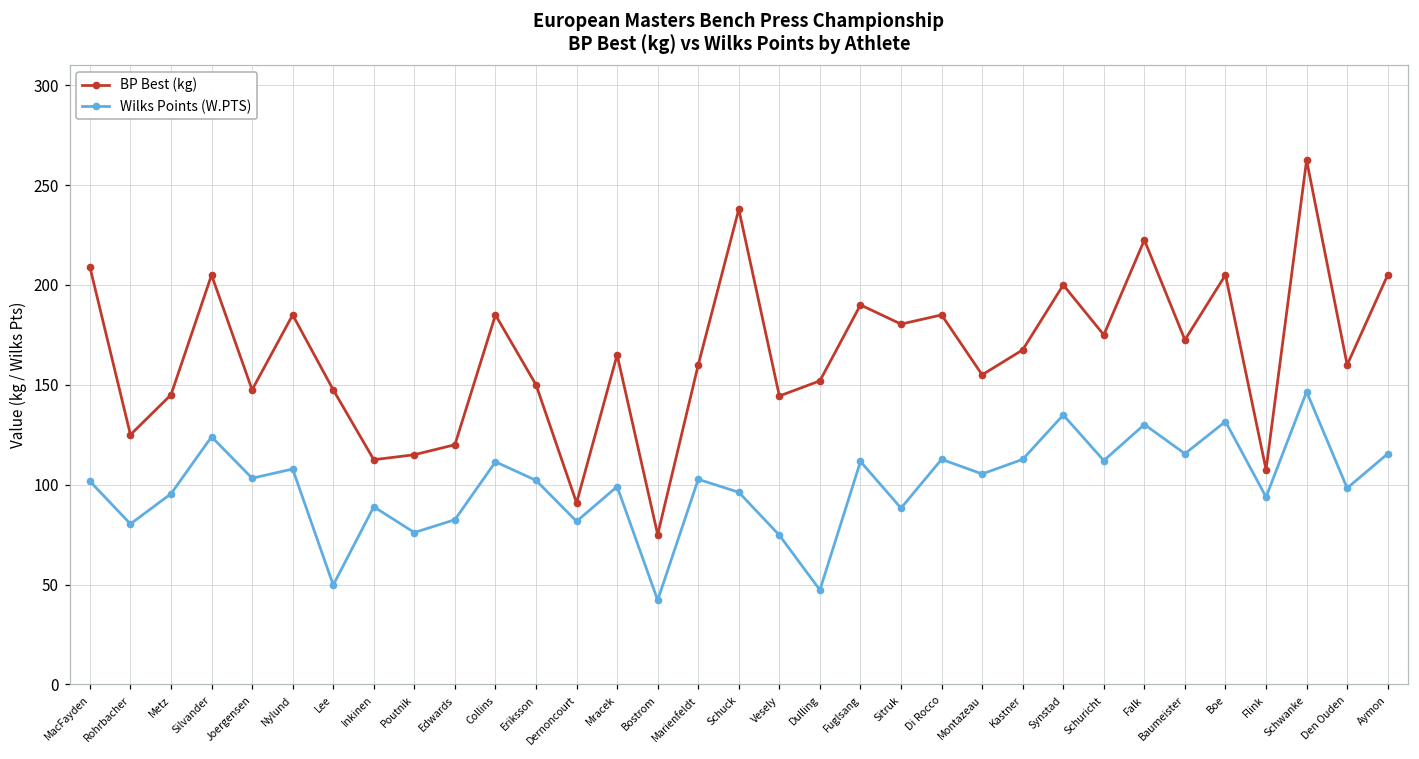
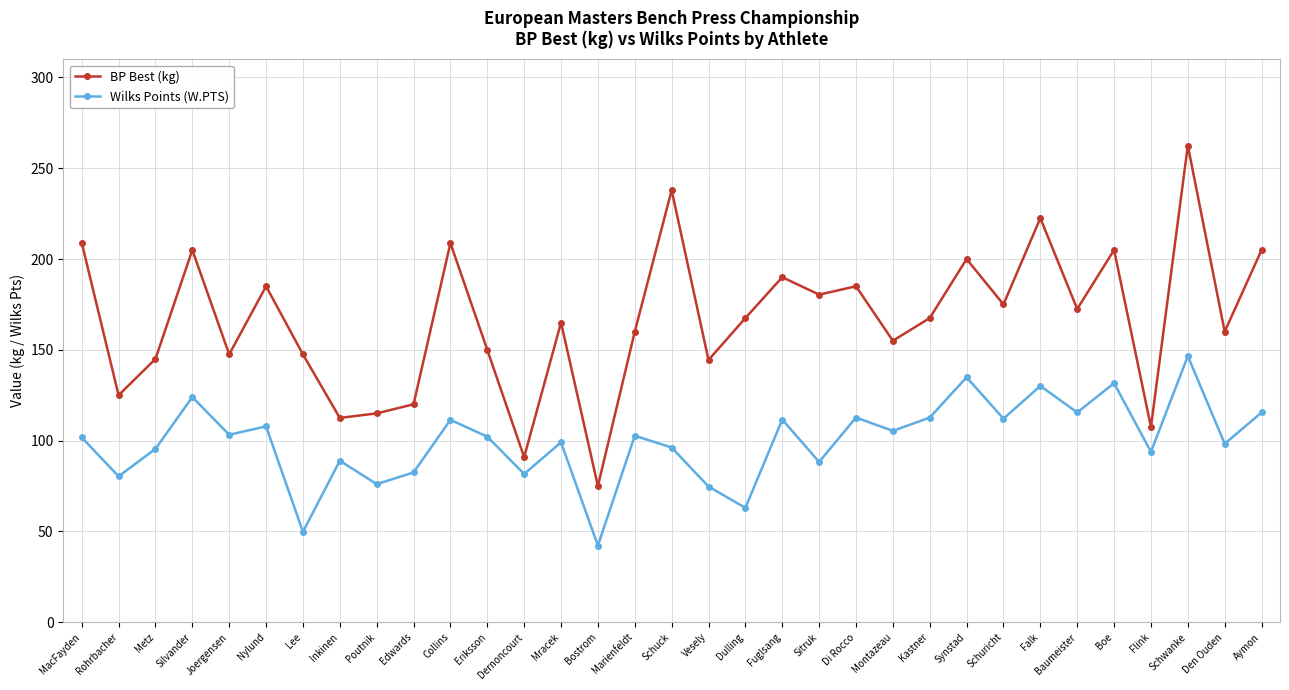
BP Best (kg), Collins: 185 -> 209
BP Best (kg), Dulling: 152 -> 168
Wilks Points (W.PTS), Dulling: 47 -> 63
